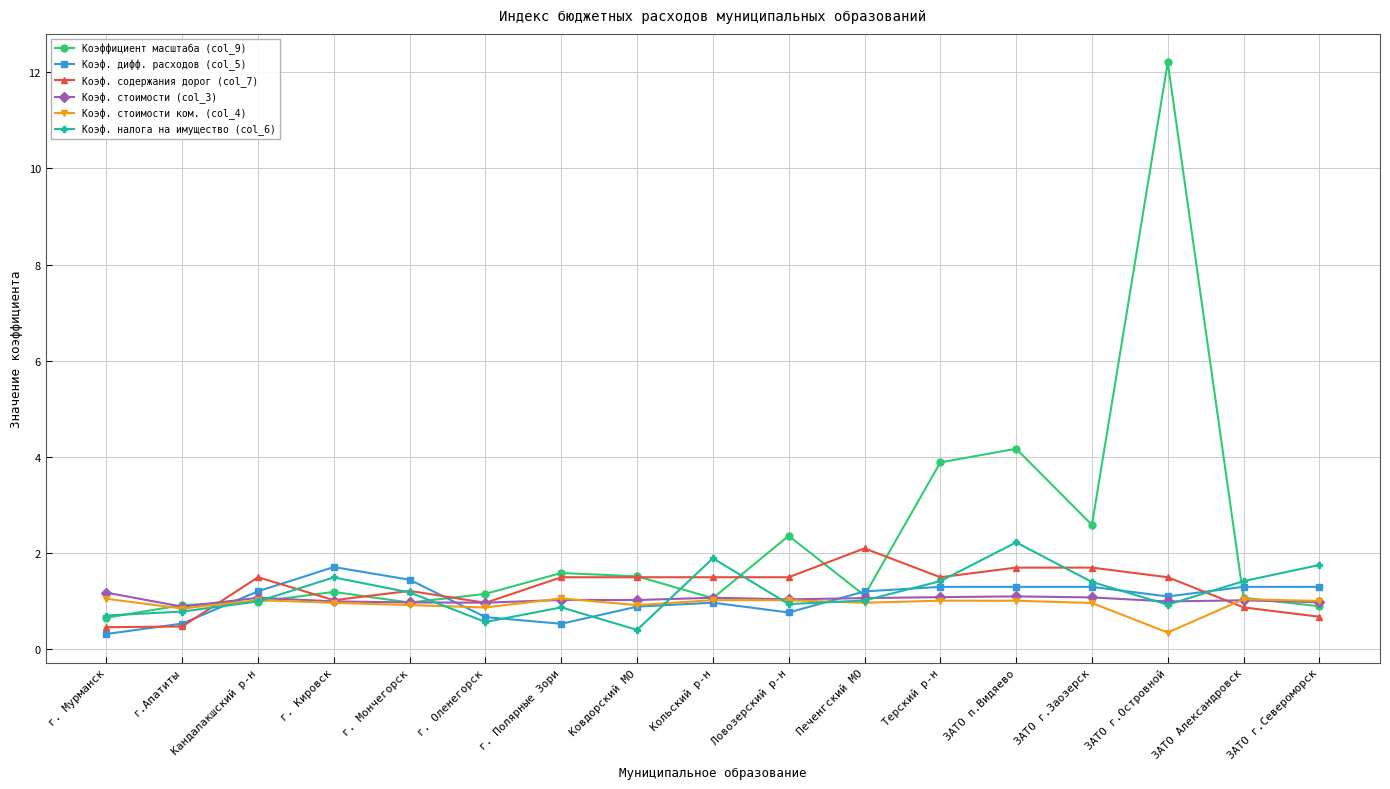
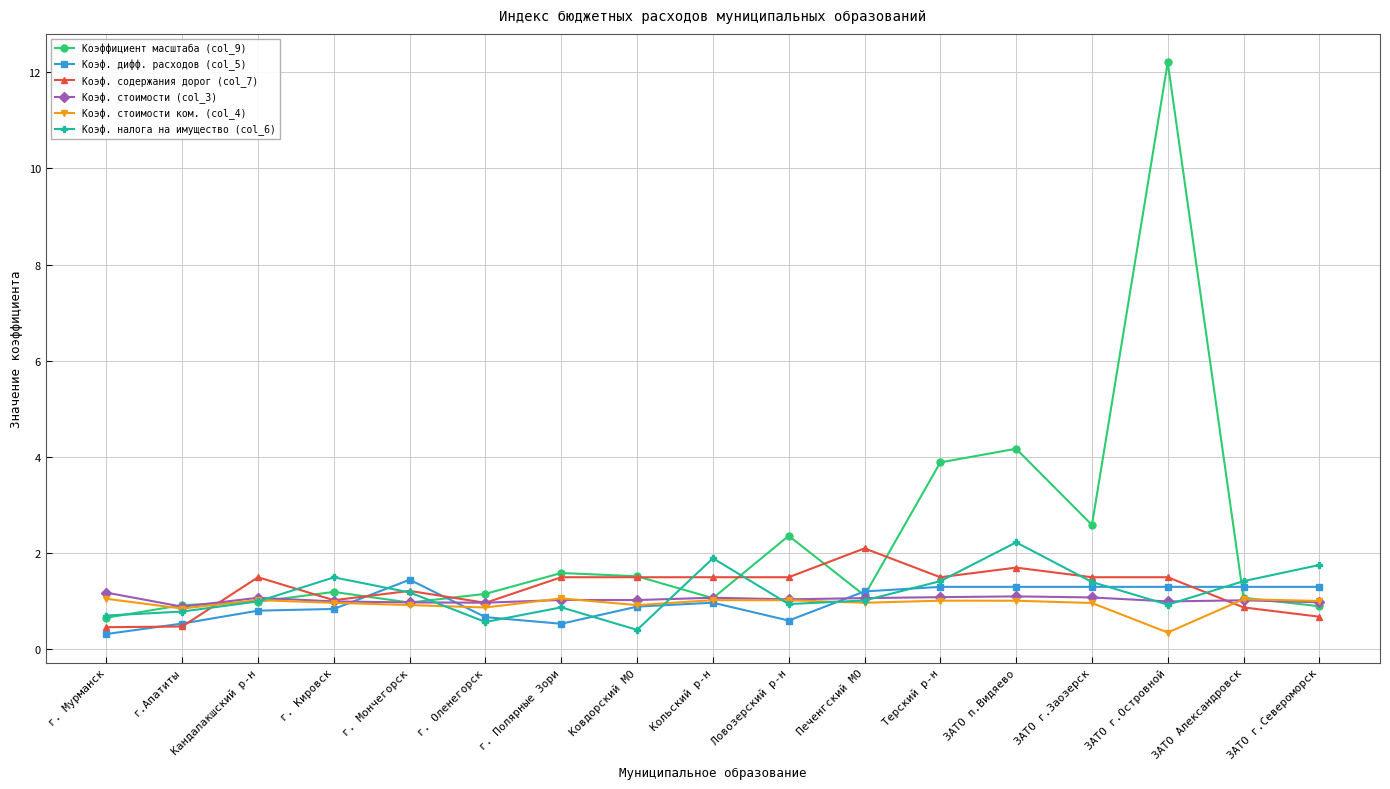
Коэф. дифф. расходов (col_5), Кандалакшский р-н: 1.2 -> 0.8
Коэф. дифф. расходов (col_5), г. Кировск: 1.7 -> 0.8
Коэф. дифф. расходов (col_5), Ловозерский р-н: 0.8 -> 0.6
Коэф. содержания дорог (col_7), ЗАТО г.Заозерск: 1.7 -> 1.5
Коэф. дифф. расходов (col_5), ЗАТО г.Островной: 1.1 -> 1.3
